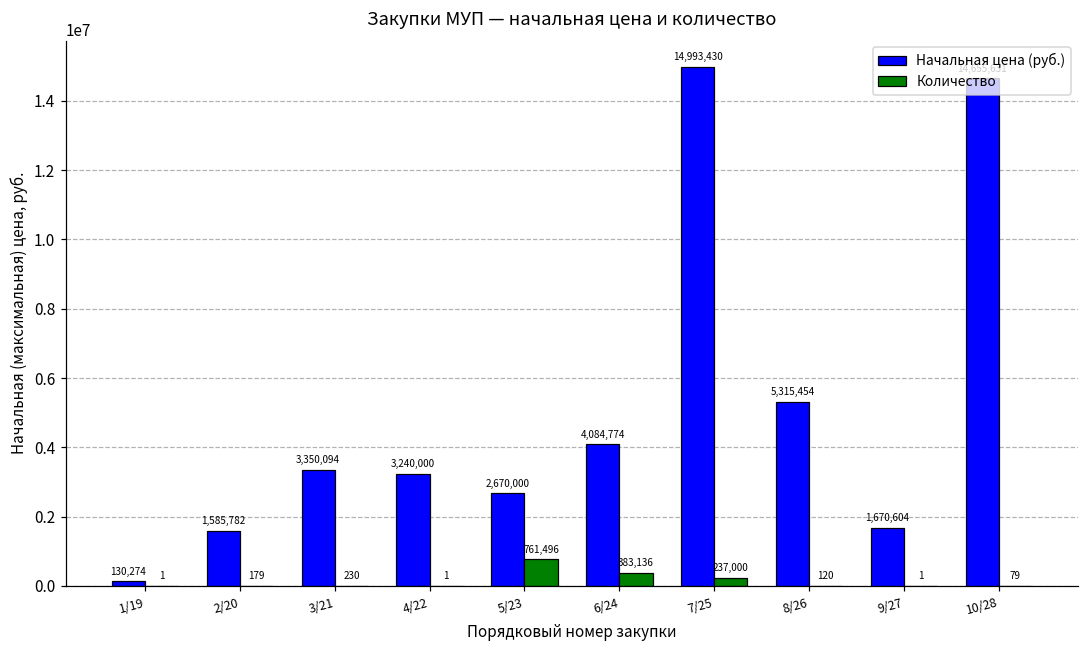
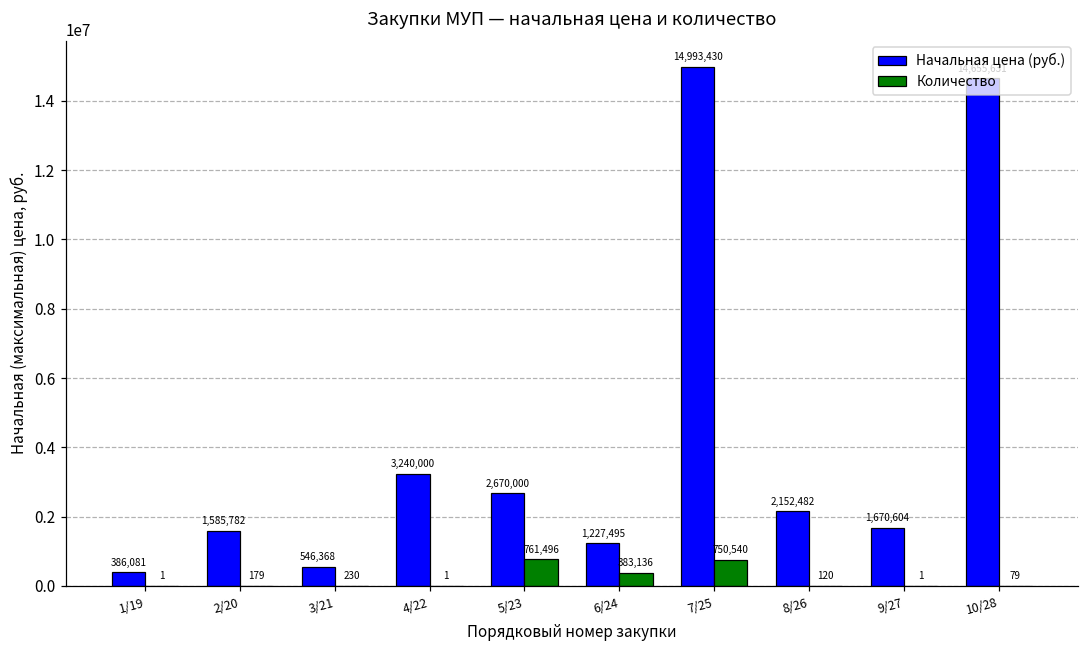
Начальная цена (руб.), 1/19: 130,274 -> 386,081
Начальная цена (руб.), 3/21: 3,350,094 -> 546,368
Начальная цена (руб.), 6/24: 4,084,774 -> 1,227,495
Количество, 7/25: 237,000 -> 750,540
Начальная цена (руб.), 8/26: 5,315,454 -> 2,152,482
